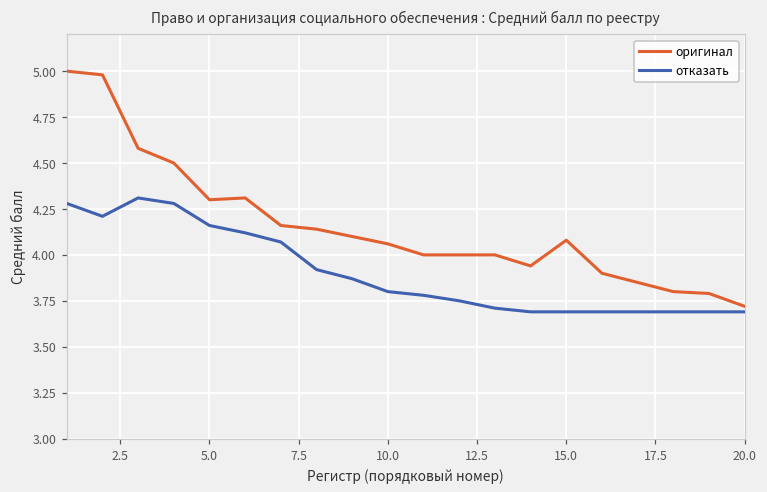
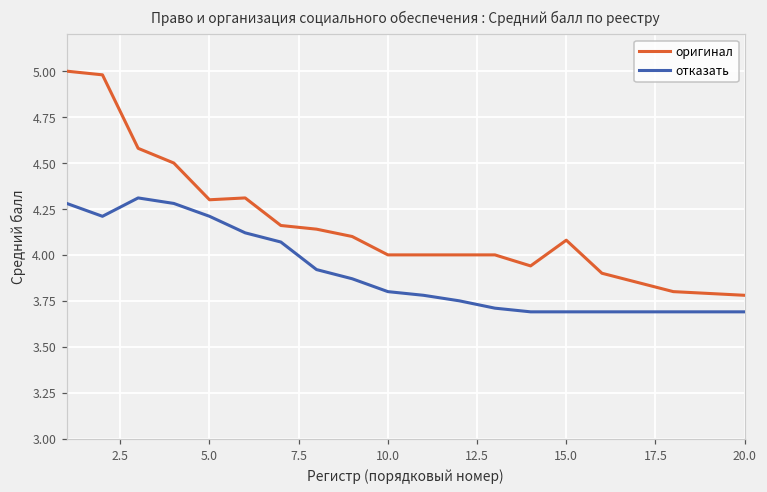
отказать, 5.0: 4.16 -> 4.21
оригинал, 10.0: 4.06 -> 4.00
оригинал, 20.0: 3.72 -> 3.78
